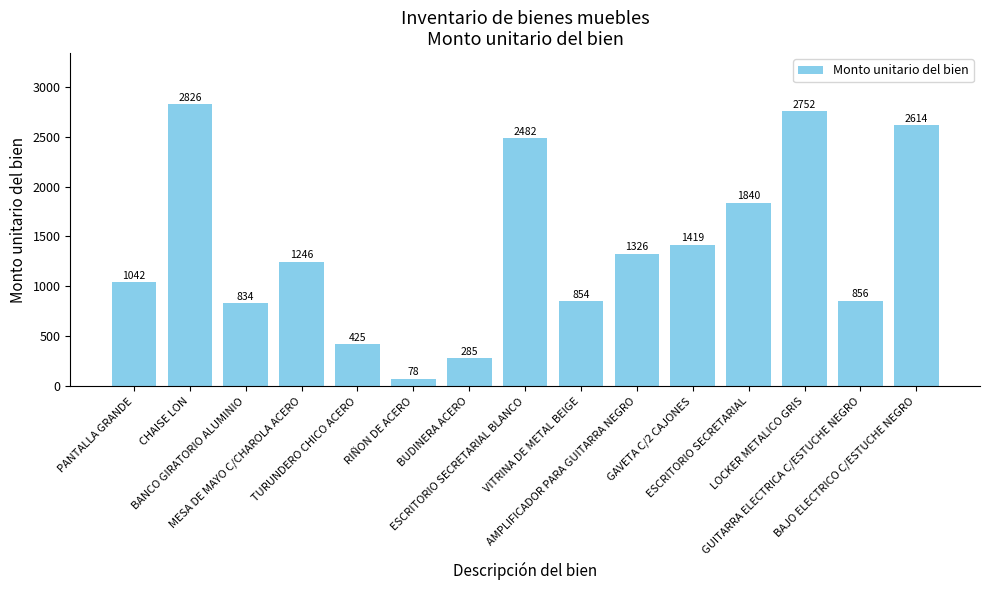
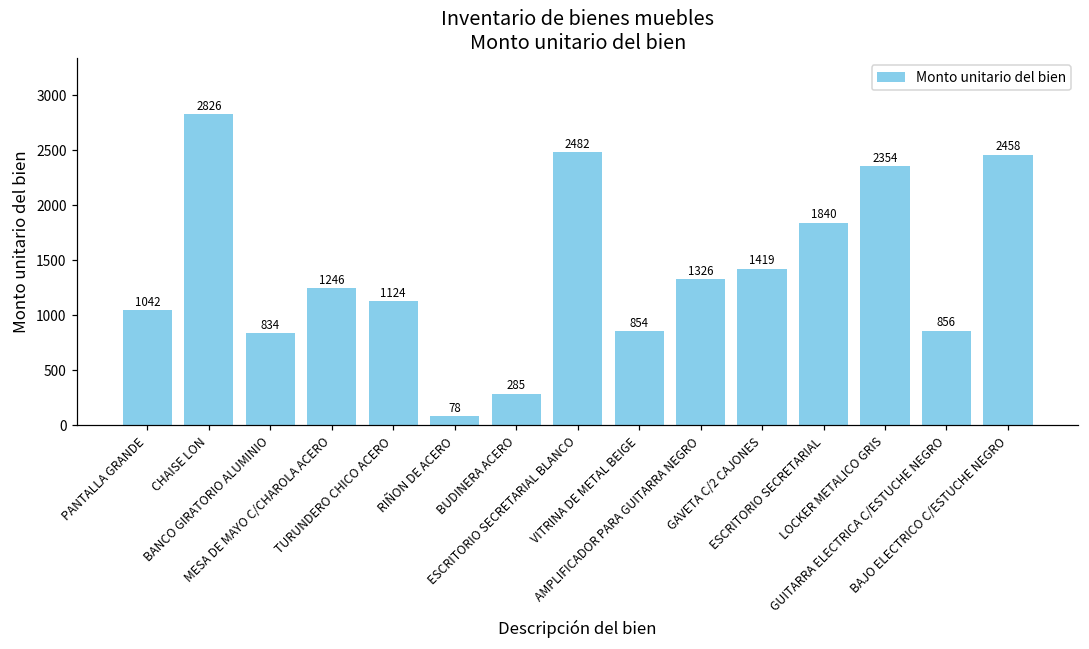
TURUNDERO CHICO ACERO: 425 -> 1124
LOCKER METALICO GRIS: 2752 -> 2354
BAJO ELECTRICO C/ESTUCHE NEGRO: 2614 -> 2458
